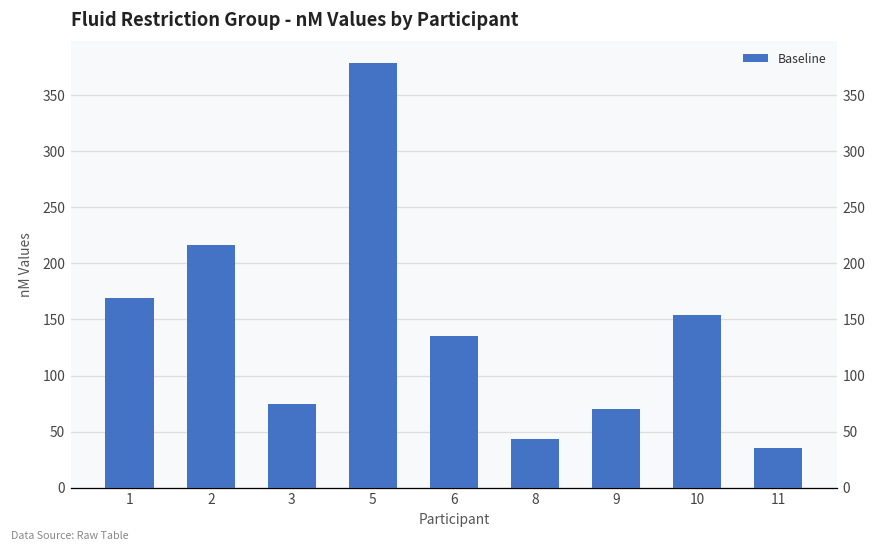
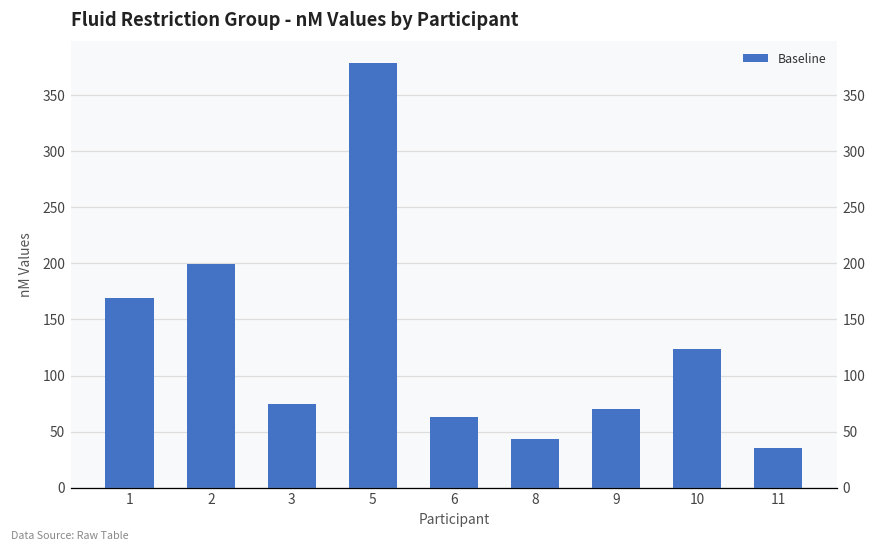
2: 217 -> 200
6: 135 -> 63
10: 154 -> 123
